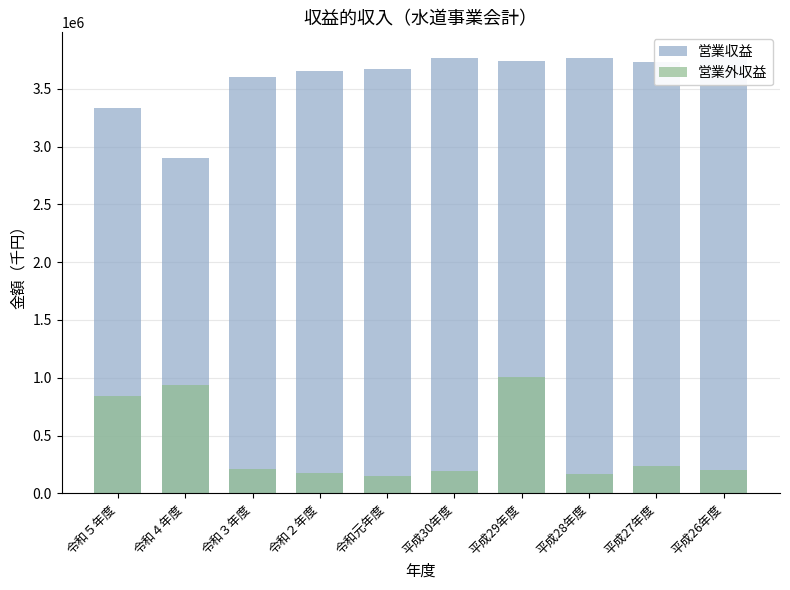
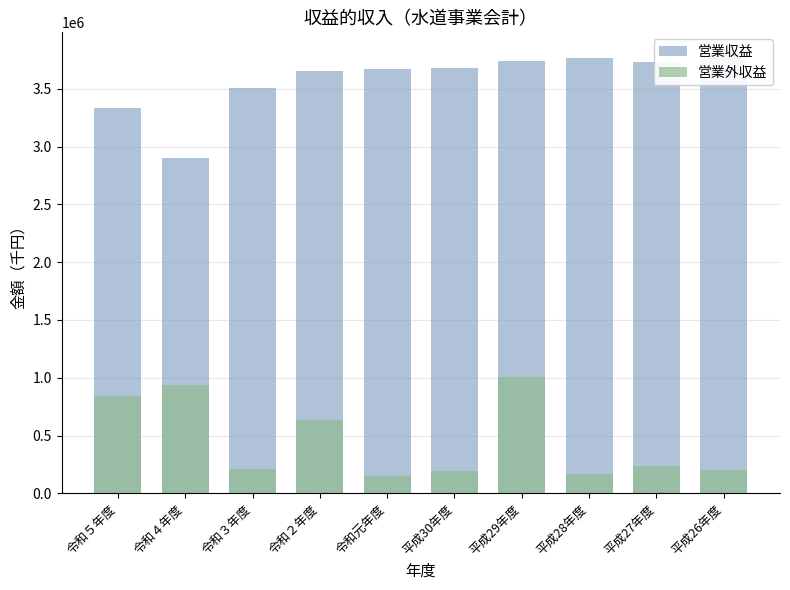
営業収益, 令和３年度: 3600000 -> 3510000
営業外収益, 令和２年度: 180000 -> 640000
営業収益, 平成30年度: 3770000 -> 3680000
